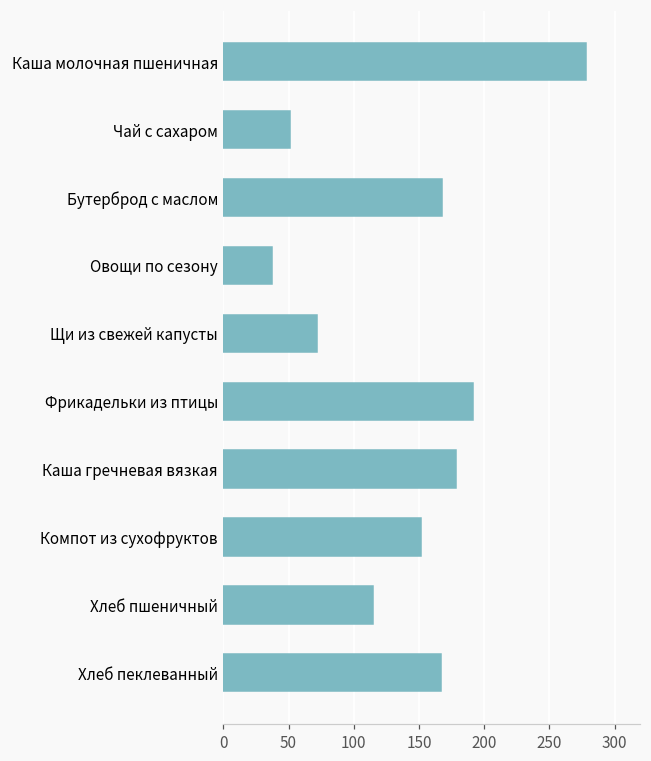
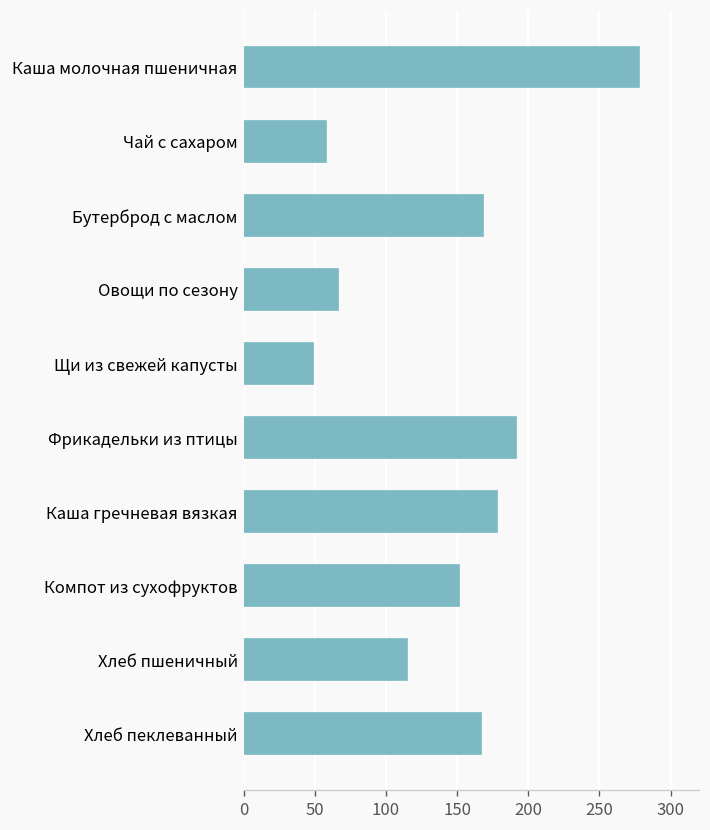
Чай с сахаром: 51 -> 58
Овощи по сезону: 37 -> 66
Щи из свежей капусты: 72 -> 49
